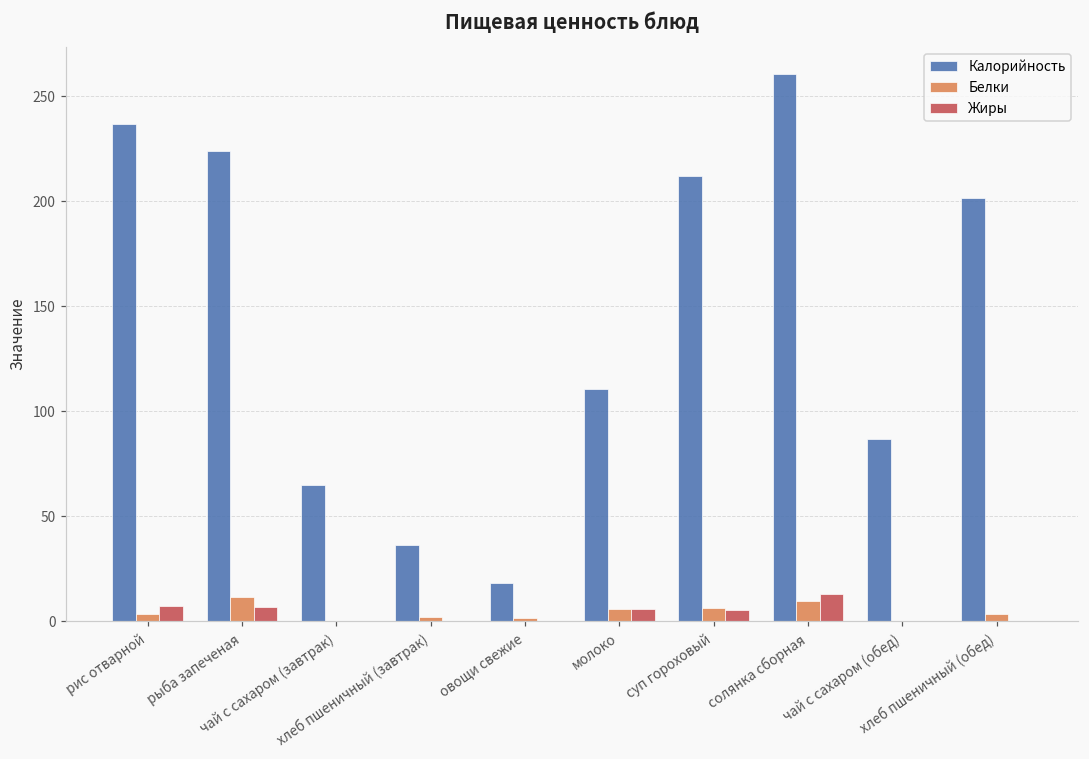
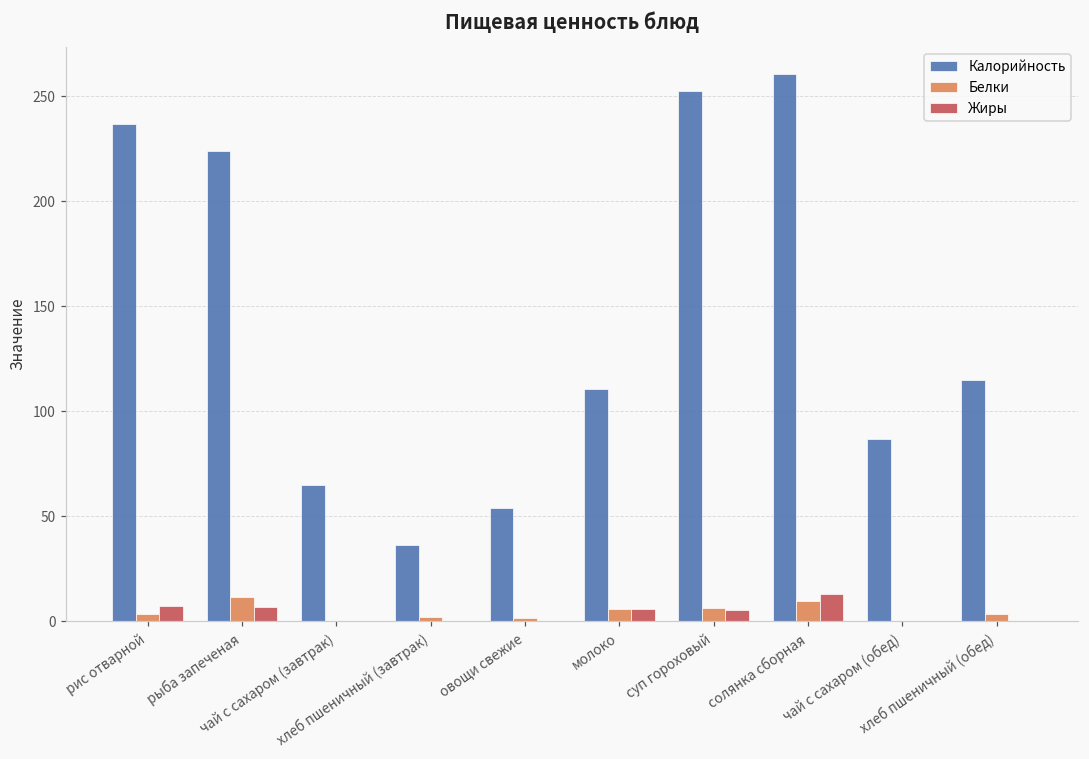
Калорийность, овощи свежие: 18 -> 54
Калорийность, суп гороховый: 212 -> 252
Калорийность, хлеб пшеничный (обед): 201 -> 115
